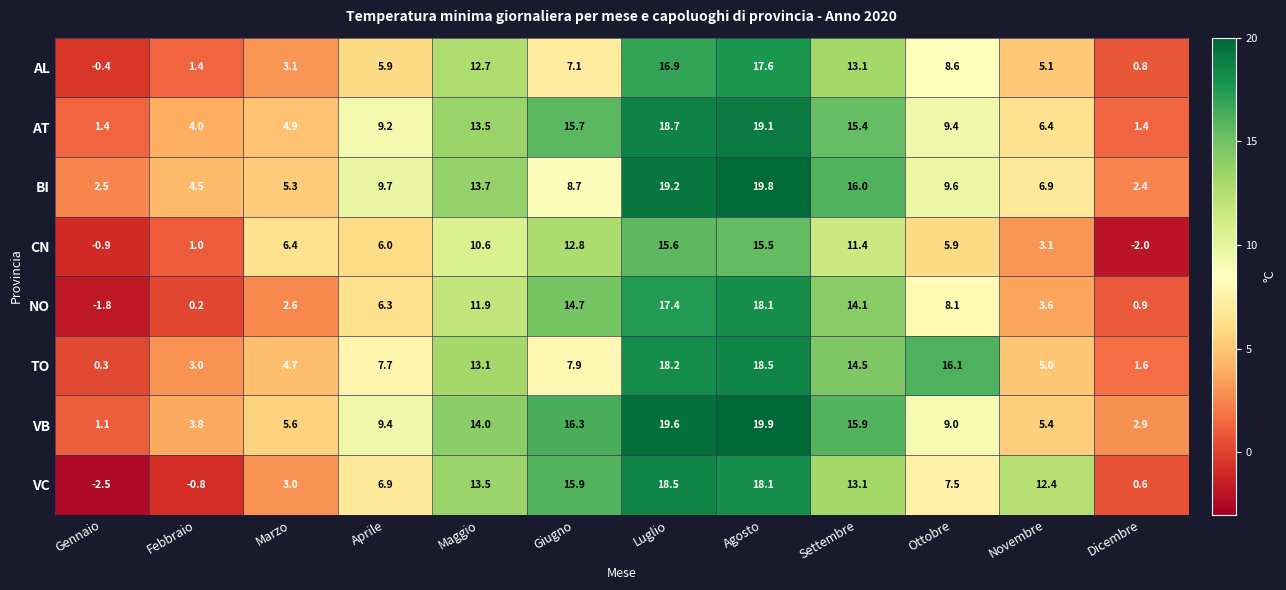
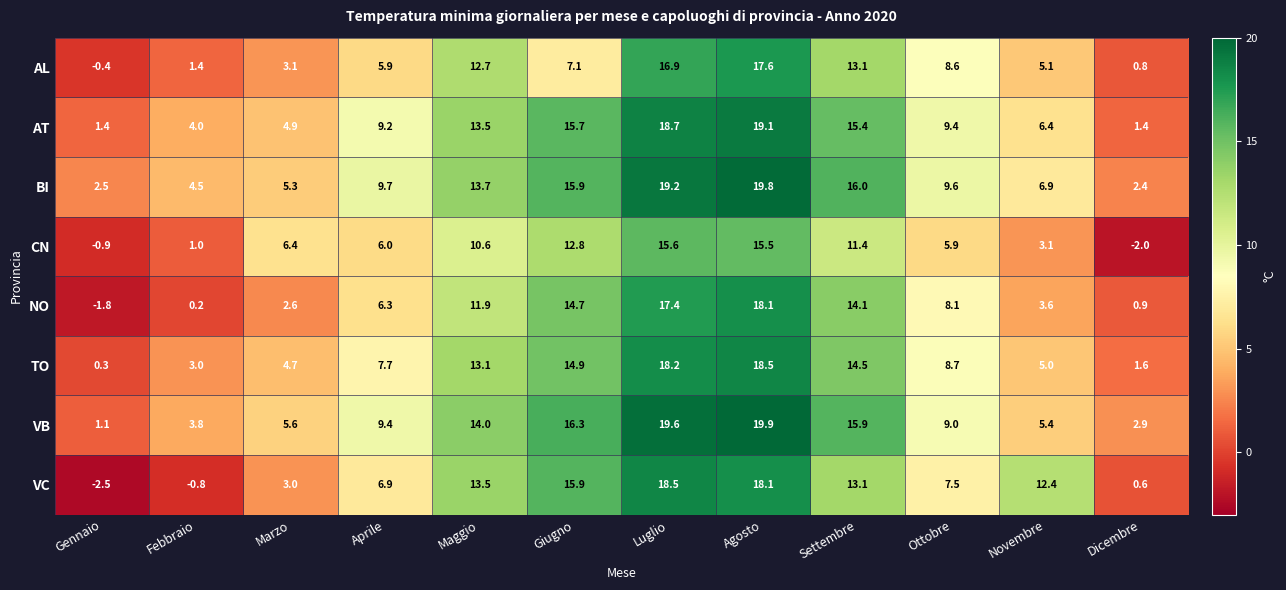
BI, Giugno: 8.7 -> 15.9
TO, Giugno: 7.9 -> 14.9
TO, Ottobre: 16.1 -> 8.7
